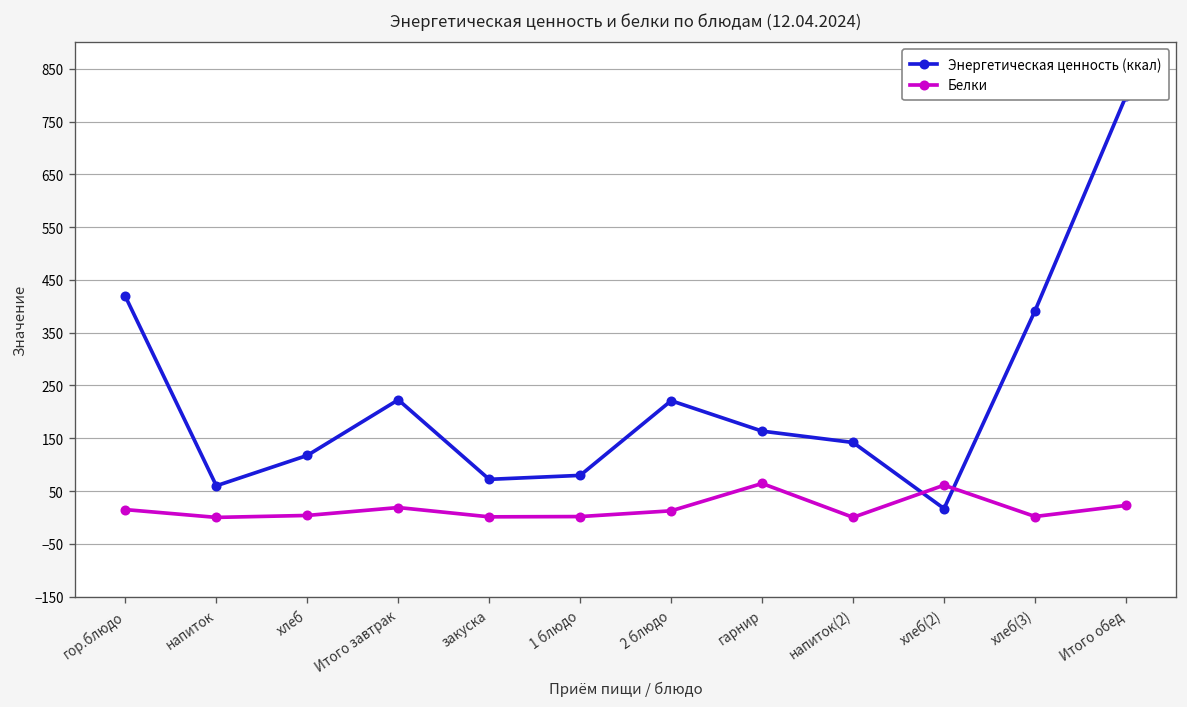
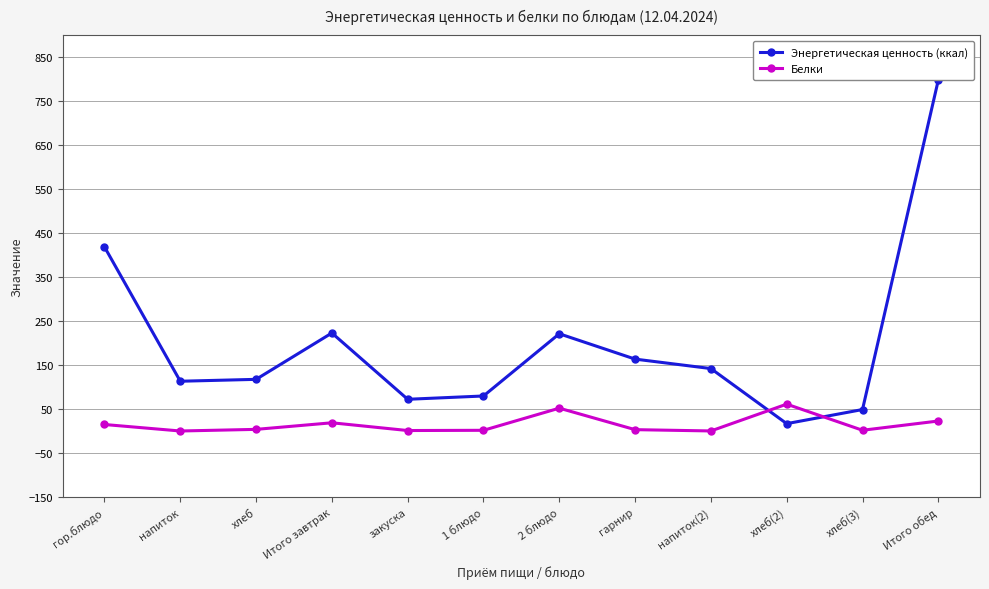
Энергетическая ценность (ккал), напиток: 60 -> 110
Белки, 2 блюдо: 10 -> 50
Белки, гарнир: 60 -> 0
Энергетическая ценность (ккал), хлеб(3): 390 -> 50
